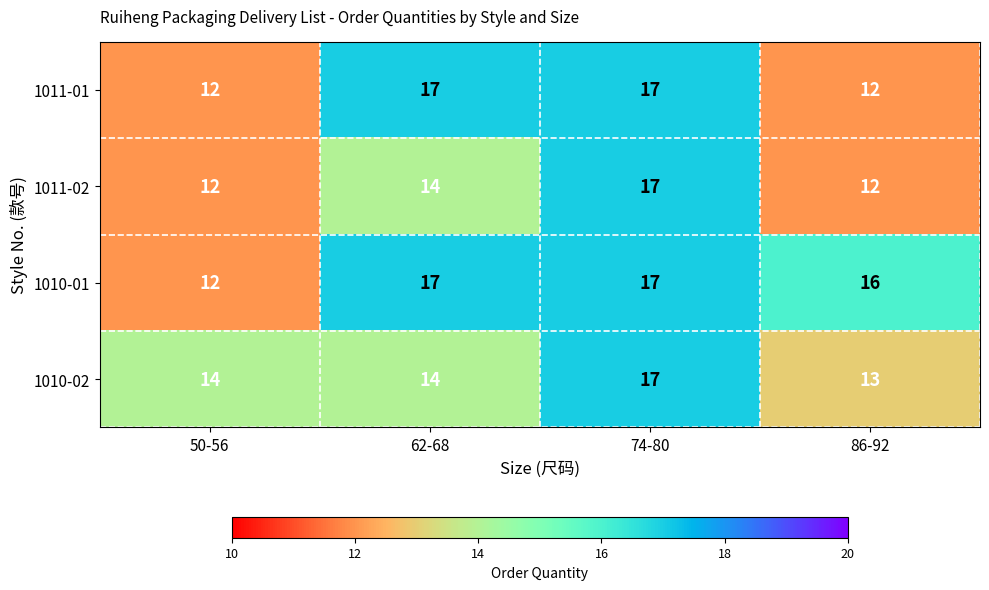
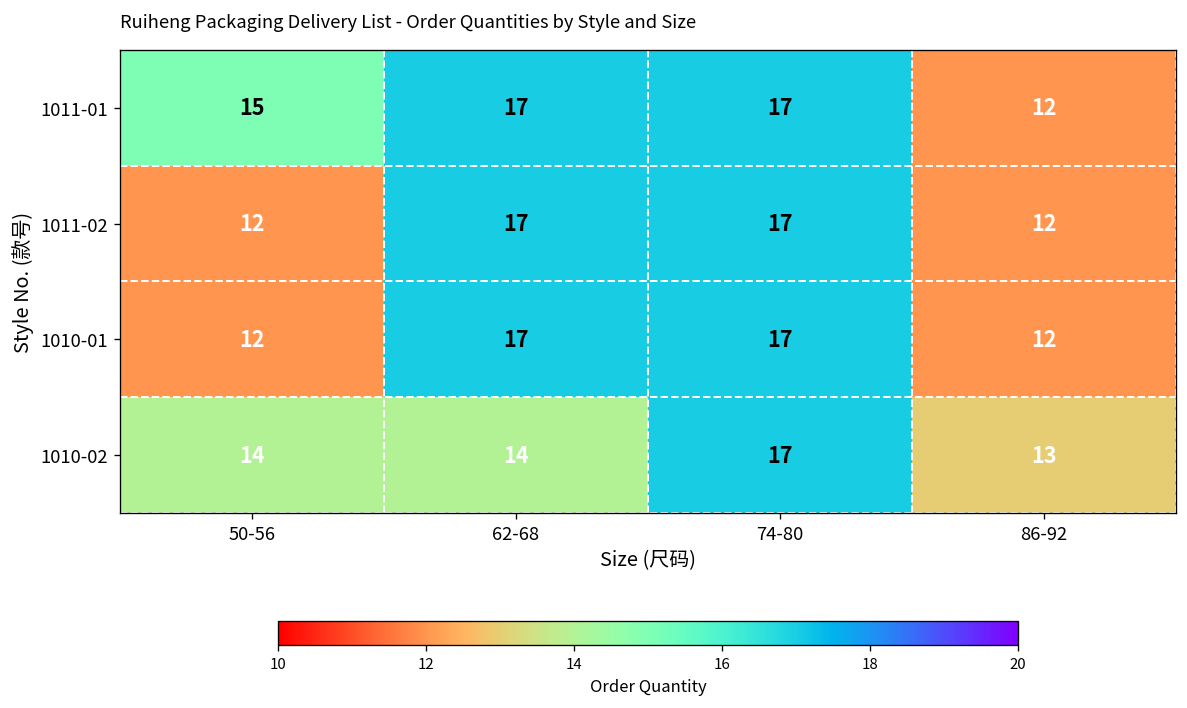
1011-01, 50-56: 12 -> 15
1011-02, 62-68: 14 -> 17
1010-01, 86-92: 16 -> 12
